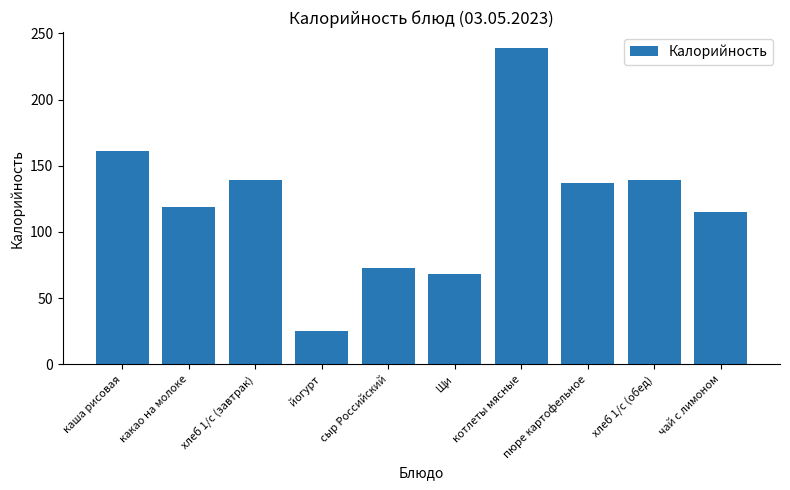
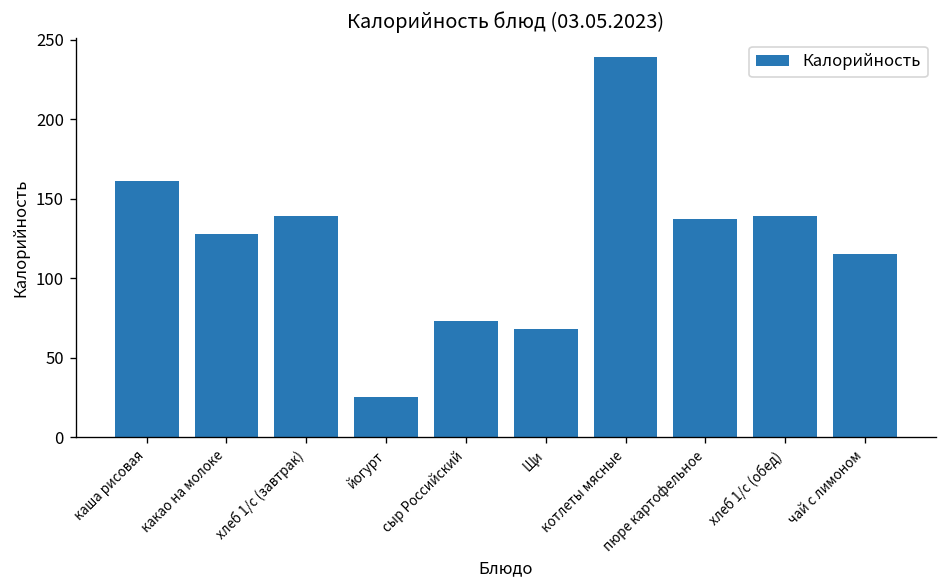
какао на молоке: 119 -> 128
